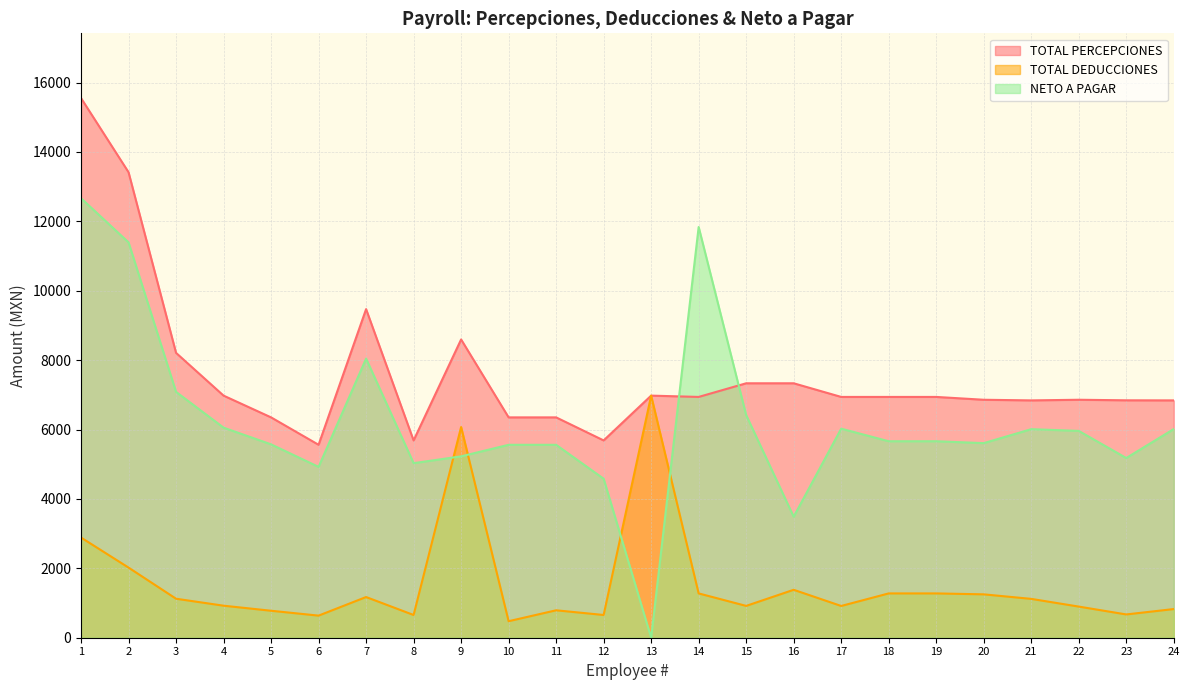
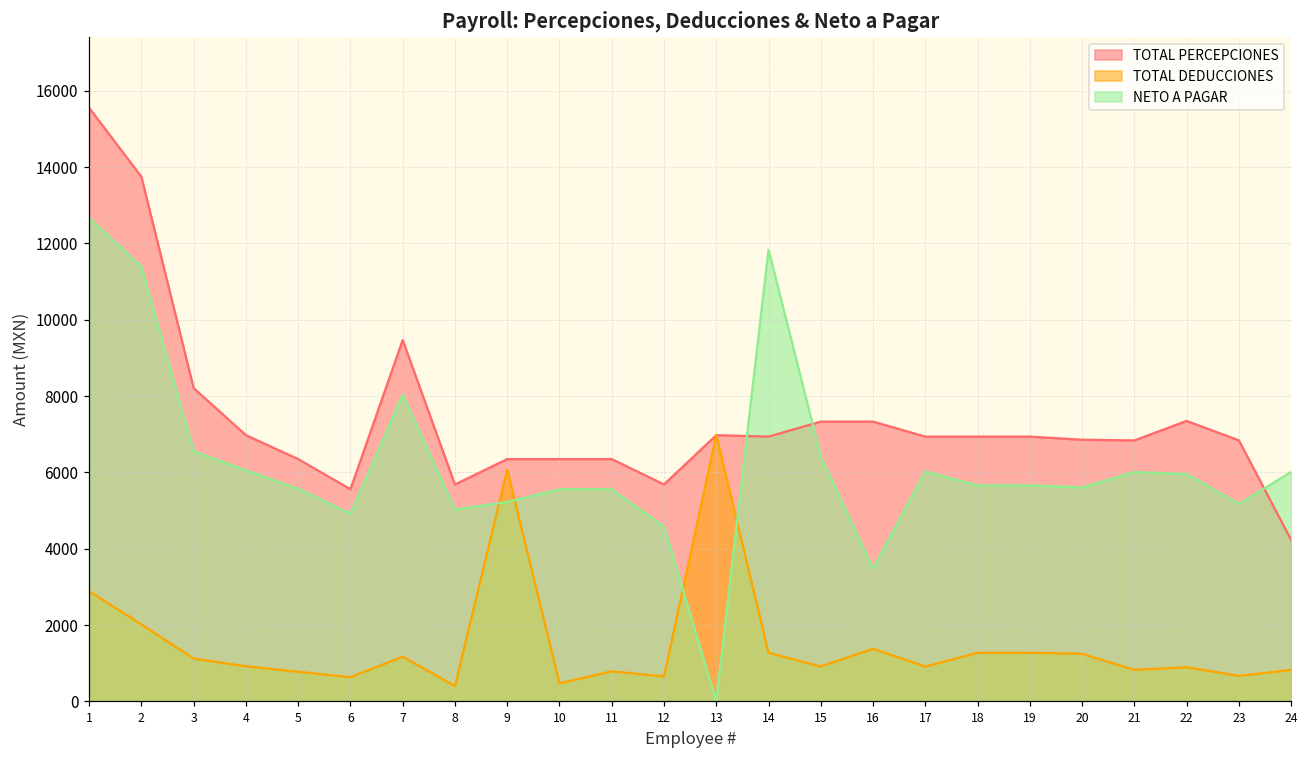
TOTAL PERCEPCIONES, 2: 13400 -> 13700
NETO A PAGAR, 3: 7100 -> 6600
TOTAL DEDUCCIONES, 8: 700 -> 400
TOTAL PERCEPCIONES, 9: 8600 -> 6400
TOTAL DEDUCCIONES, 21: 1100 -> 800
TOTAL PERCEPCIONES, 22: 6900 -> 7400
TOTAL PERCEPCIONES, 24: 6800 -> 4200
